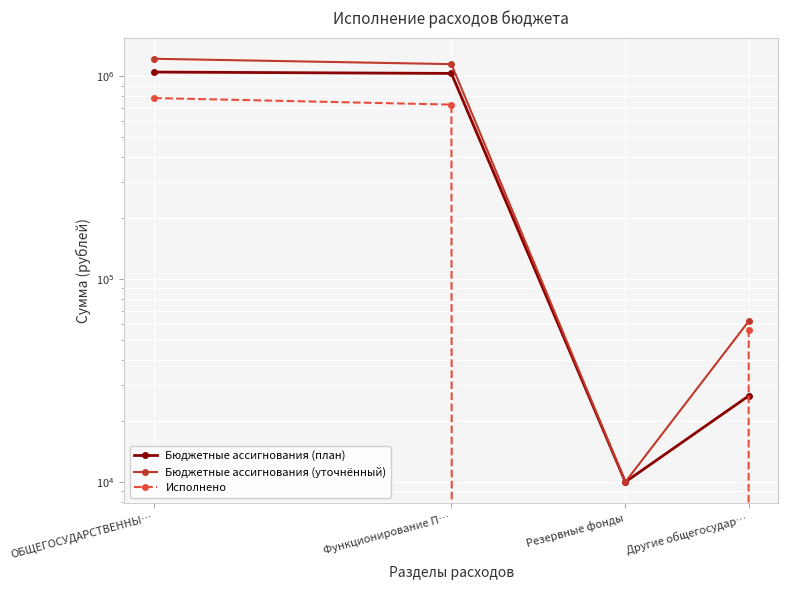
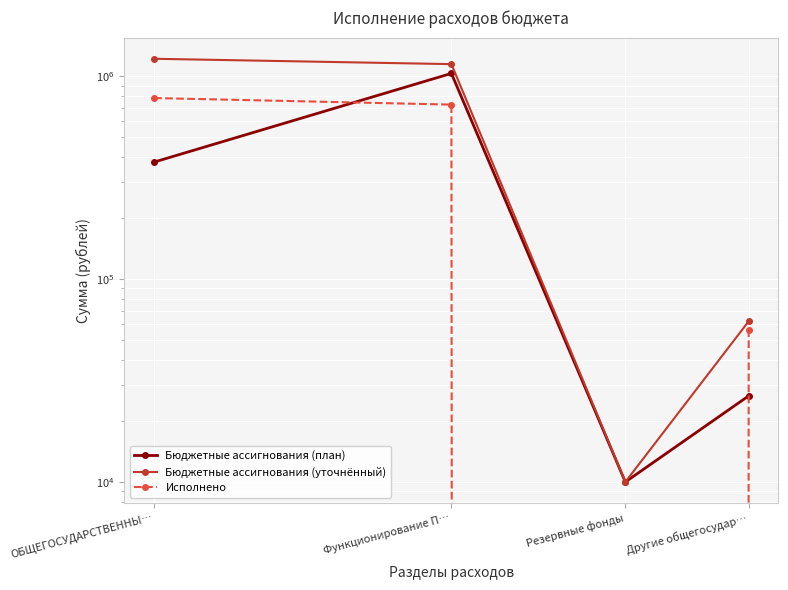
Бюджетные ассигнования (план), ОБЩЕГОСУДАРСТВЕННЫ…: 1000000 -> 380000
